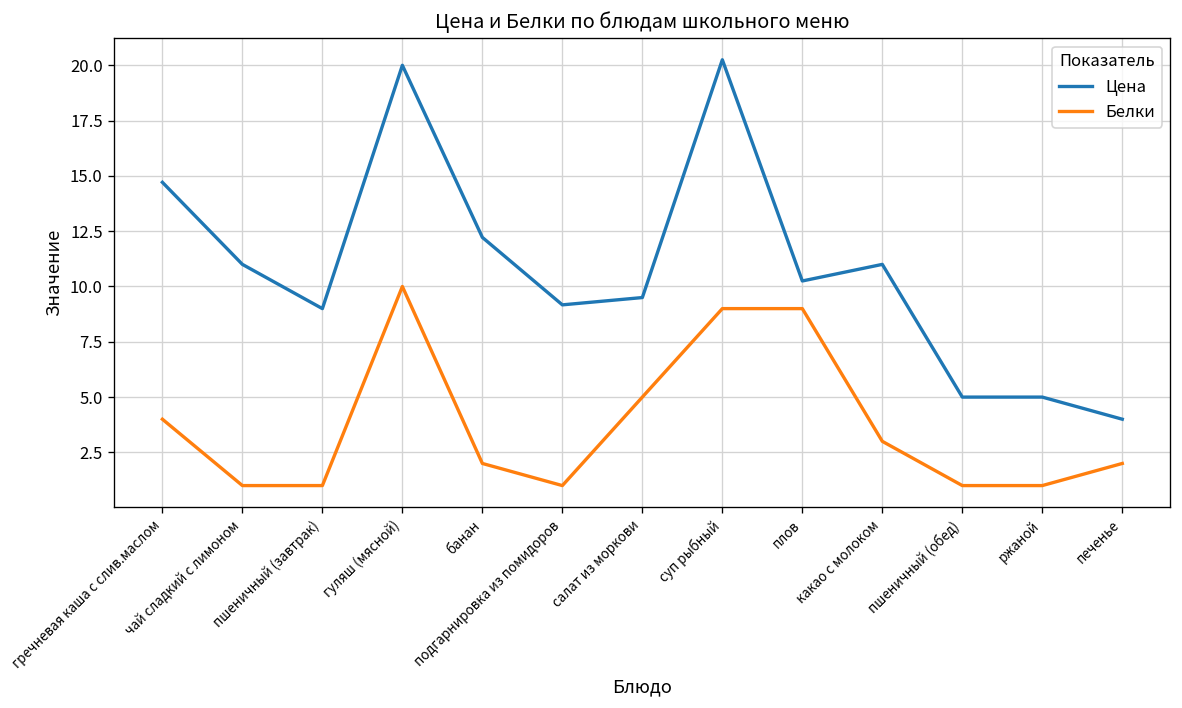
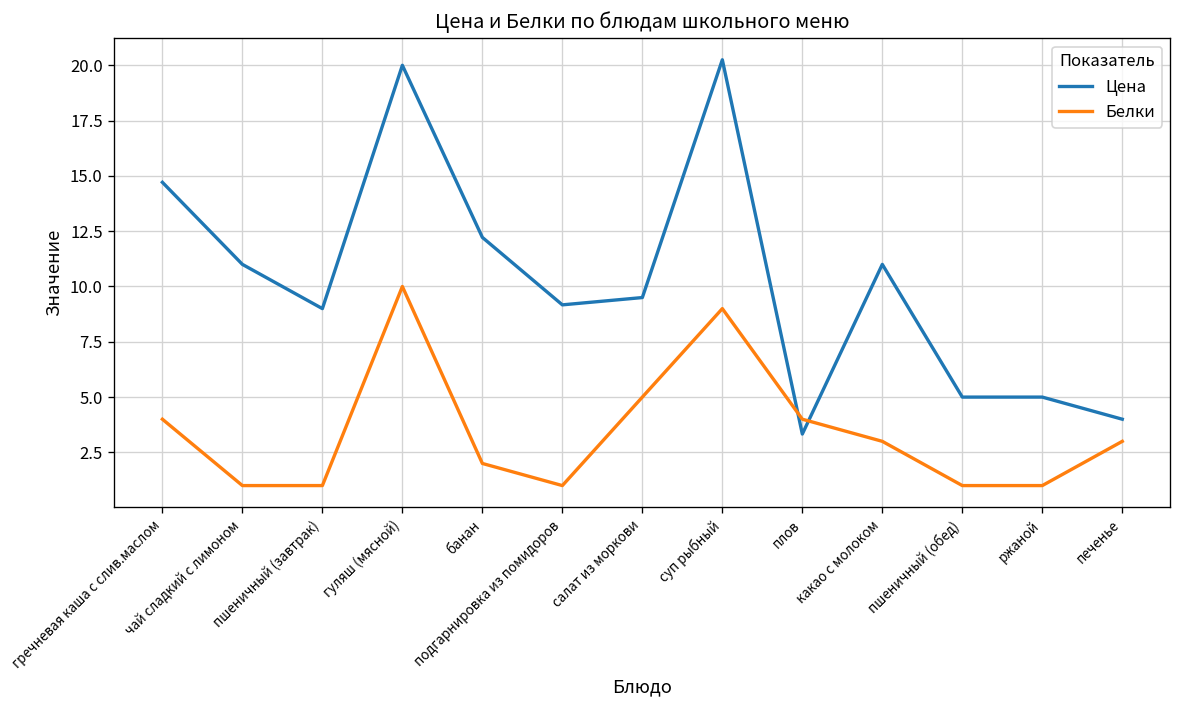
Цена, плов: 10.3 -> 3.3
Белки, плов: 9 -> 4
Белки, печенье: 2 -> 3
